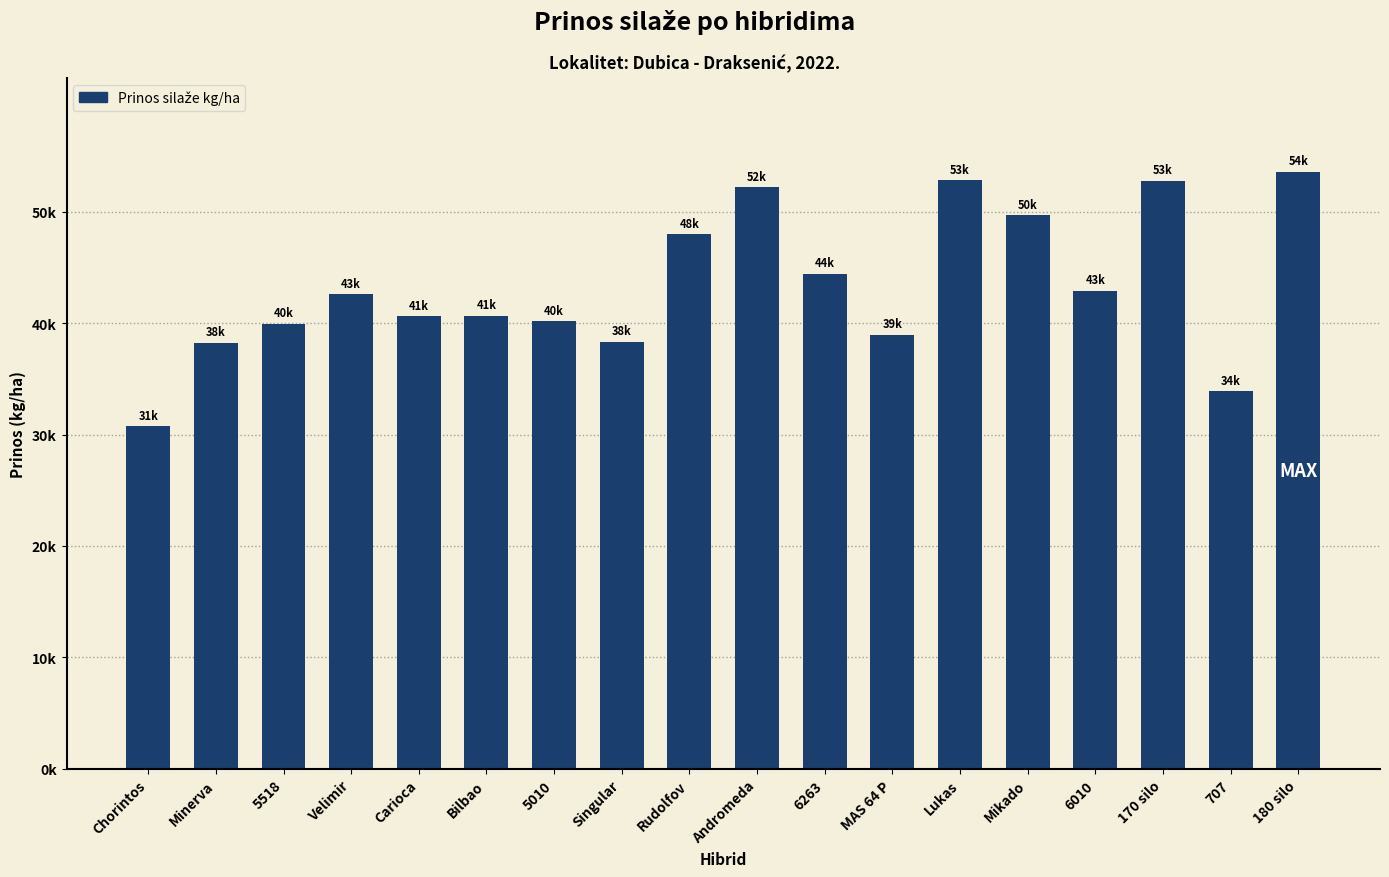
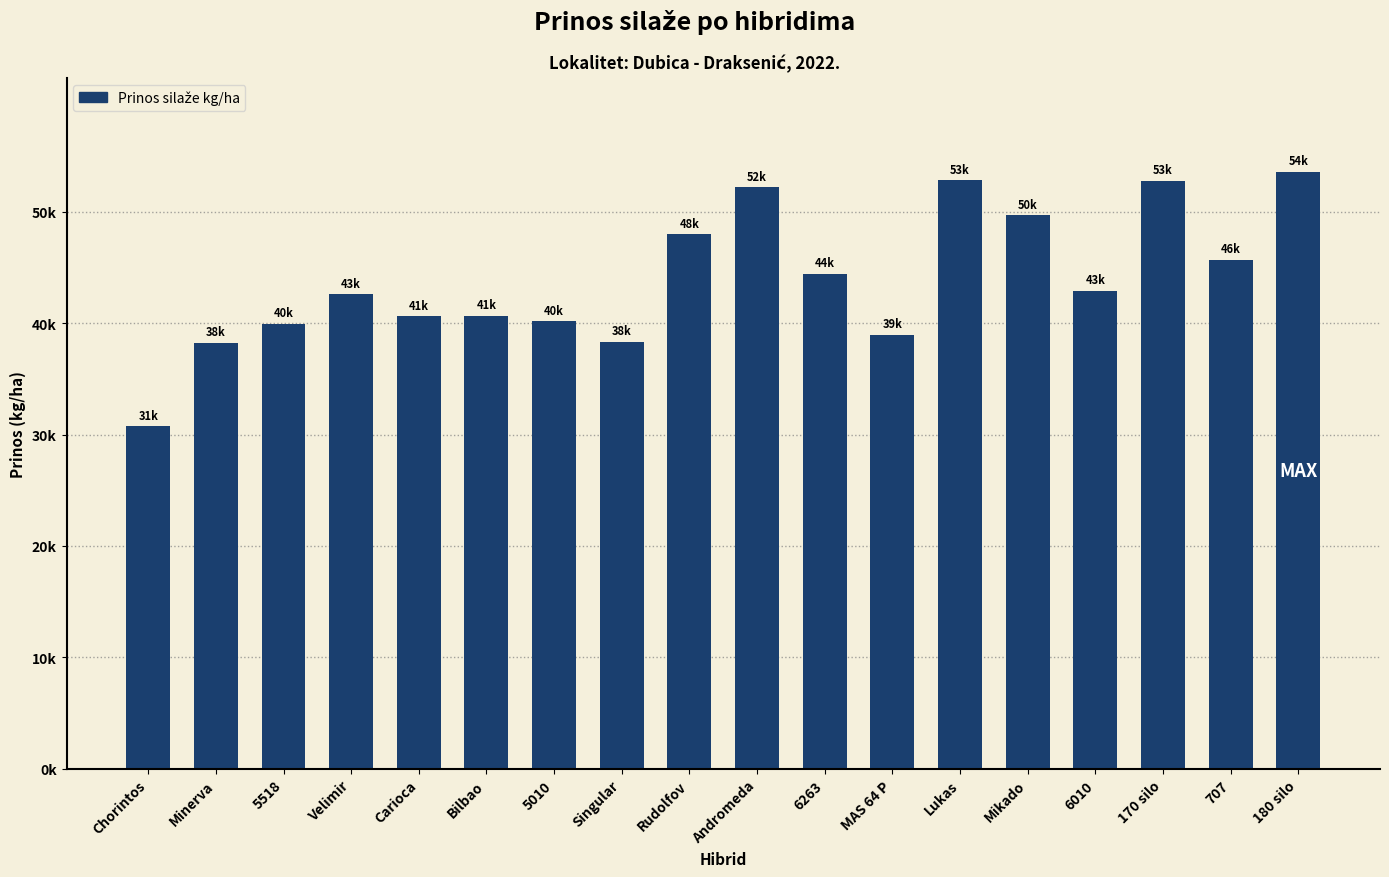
707: 34k -> 46k
